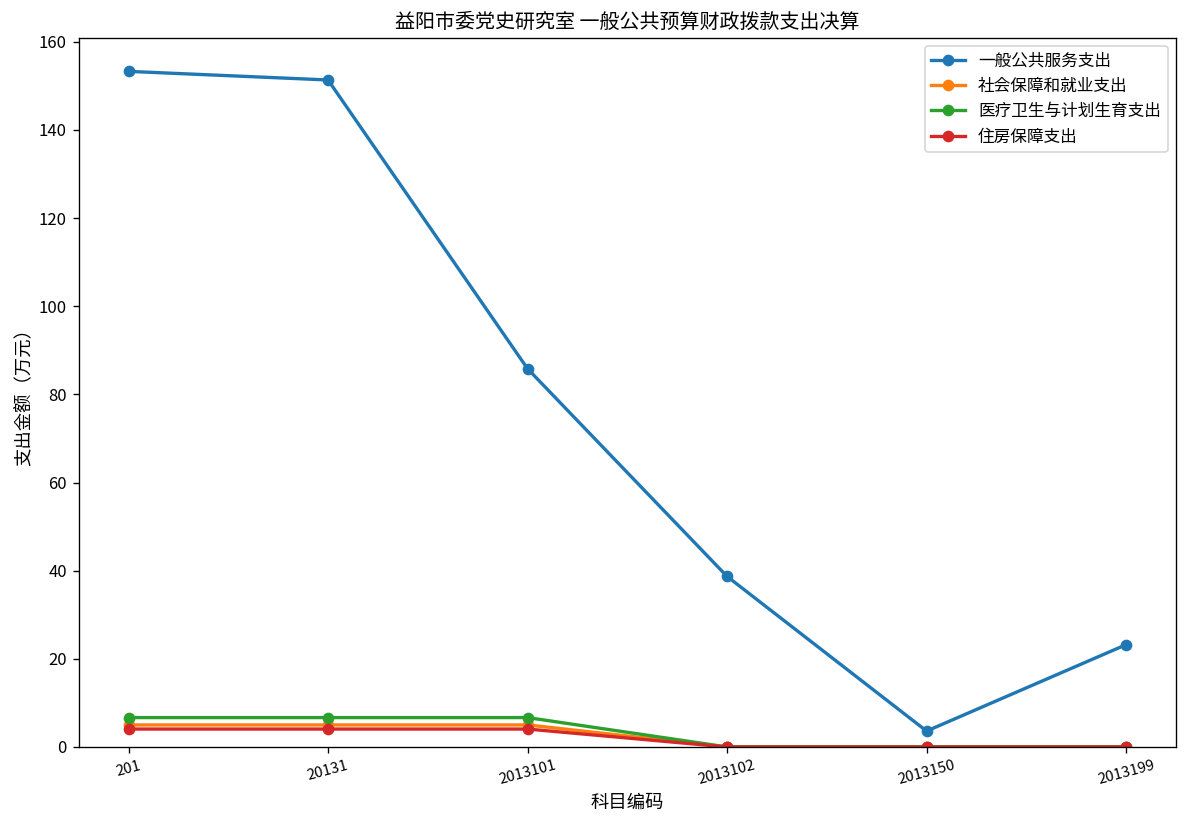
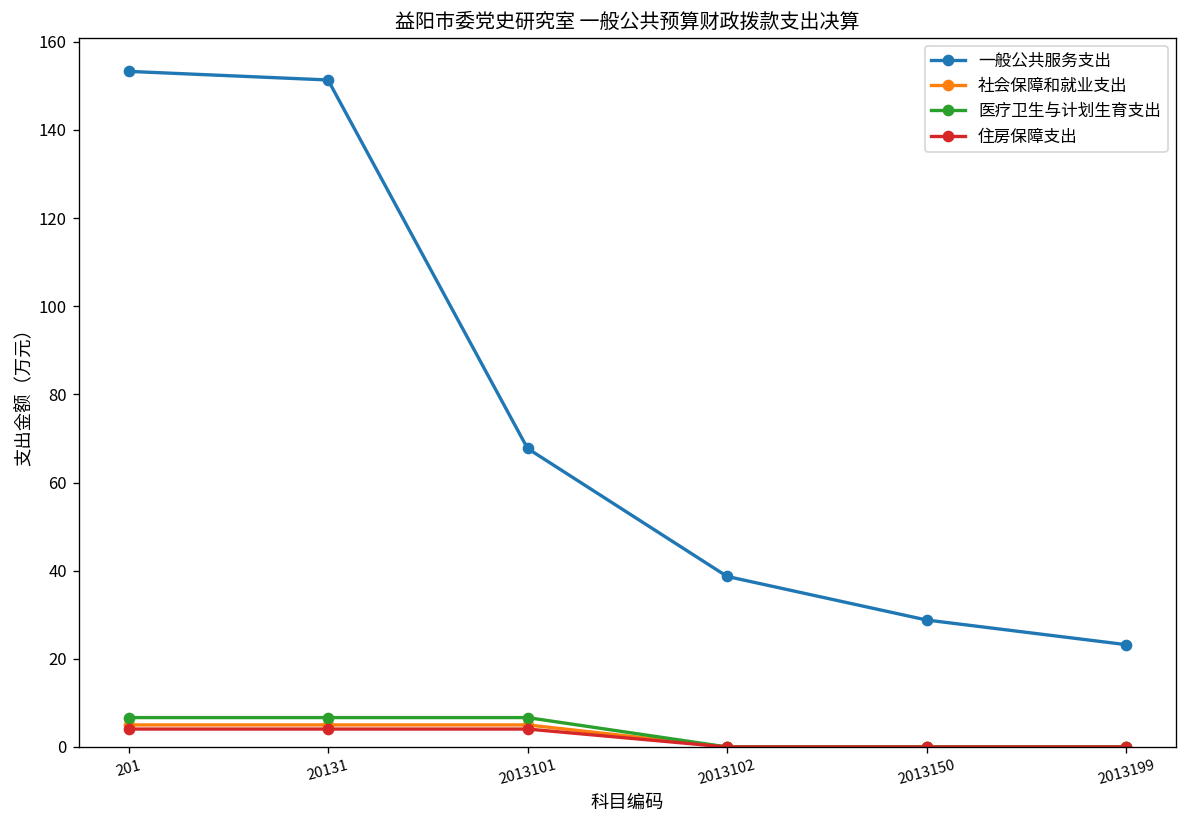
一般公共服务支出, 2013101: 86 -> 68
一般公共服务支出, 2013150: 4 -> 29
